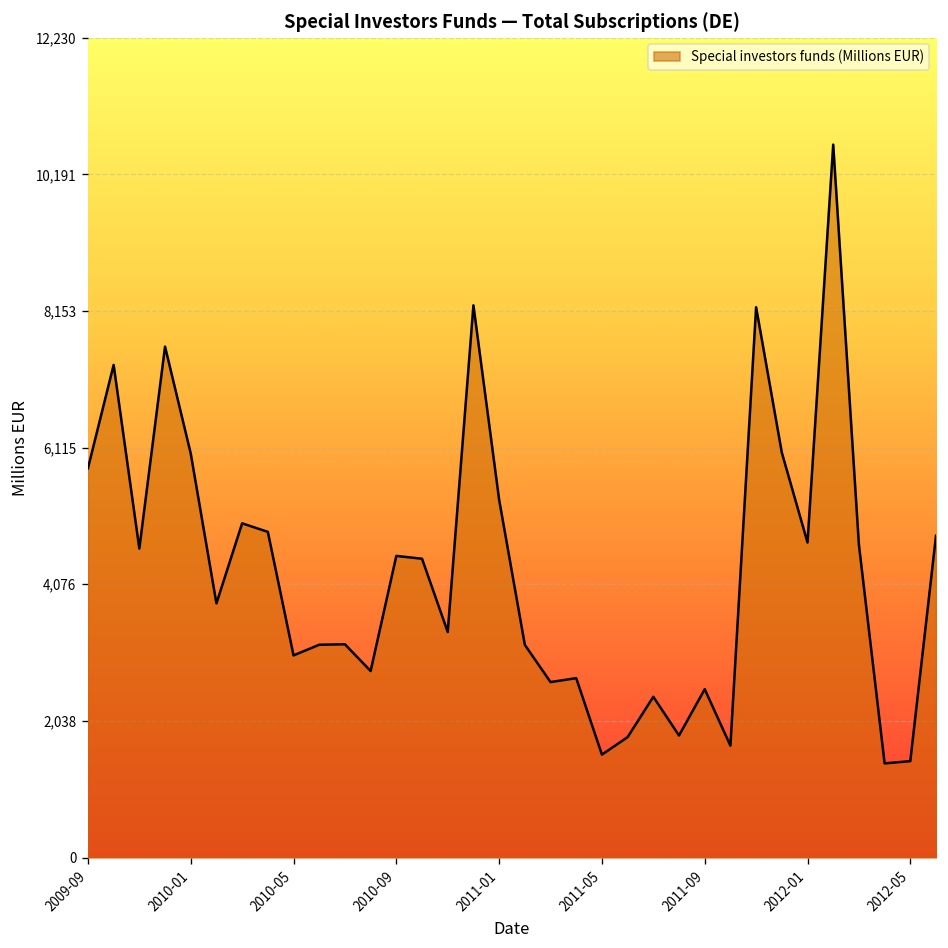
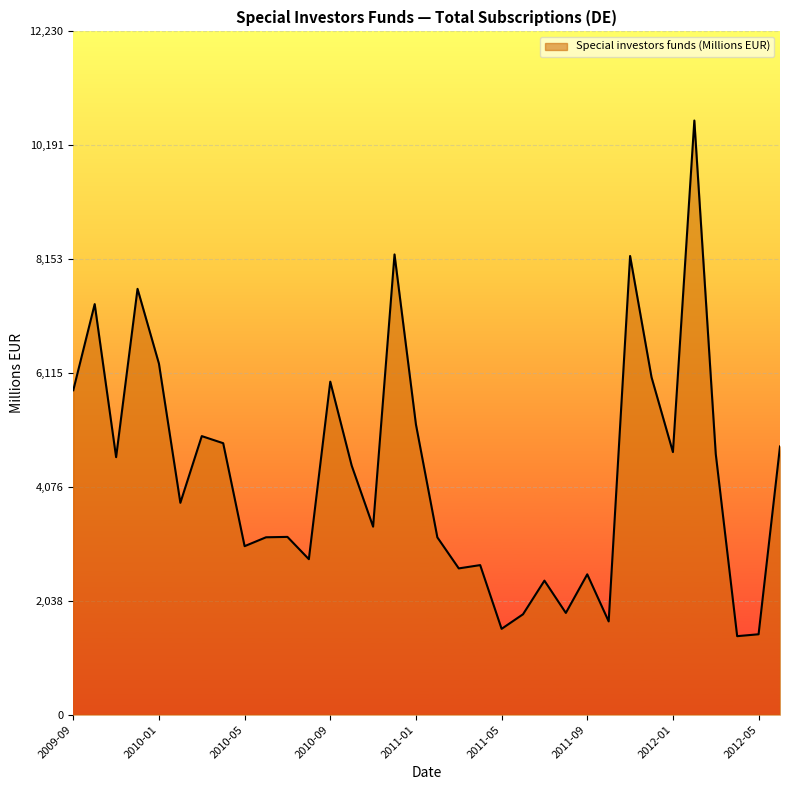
2010-01: 6,000 -> 6,300
2010-09: 4,500 -> 6,000
2011-01: 5,300 -> 5,200
